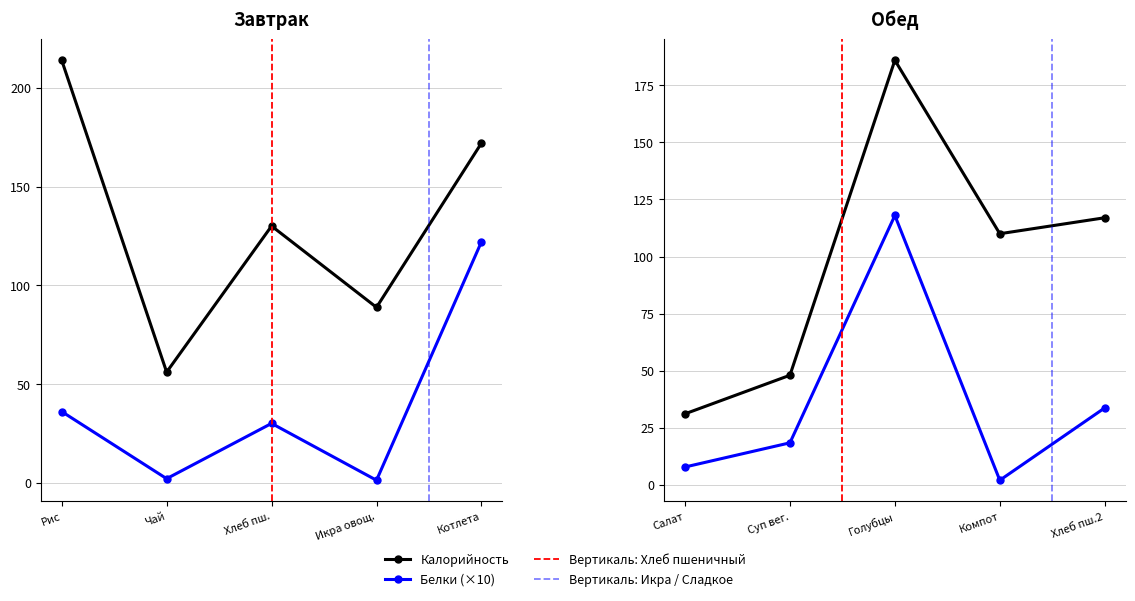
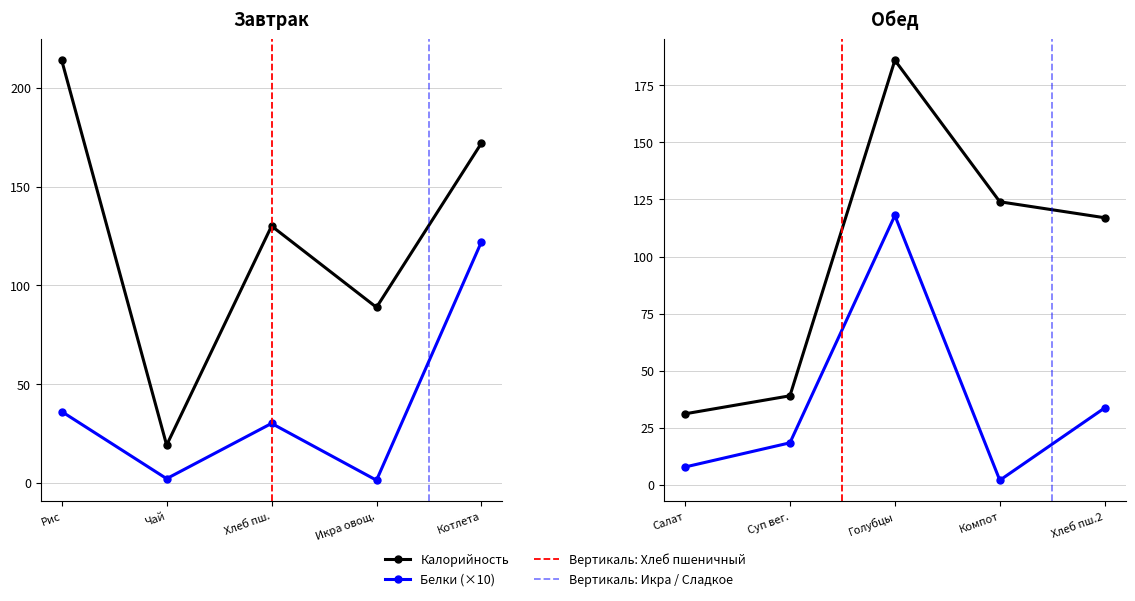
Завтрак, Калорийность, Чай: 56 -> 19
Обед, Калорийность, Суп вег.: 48 -> 39
Обед, Калорийность, Компот: 110 -> 124
